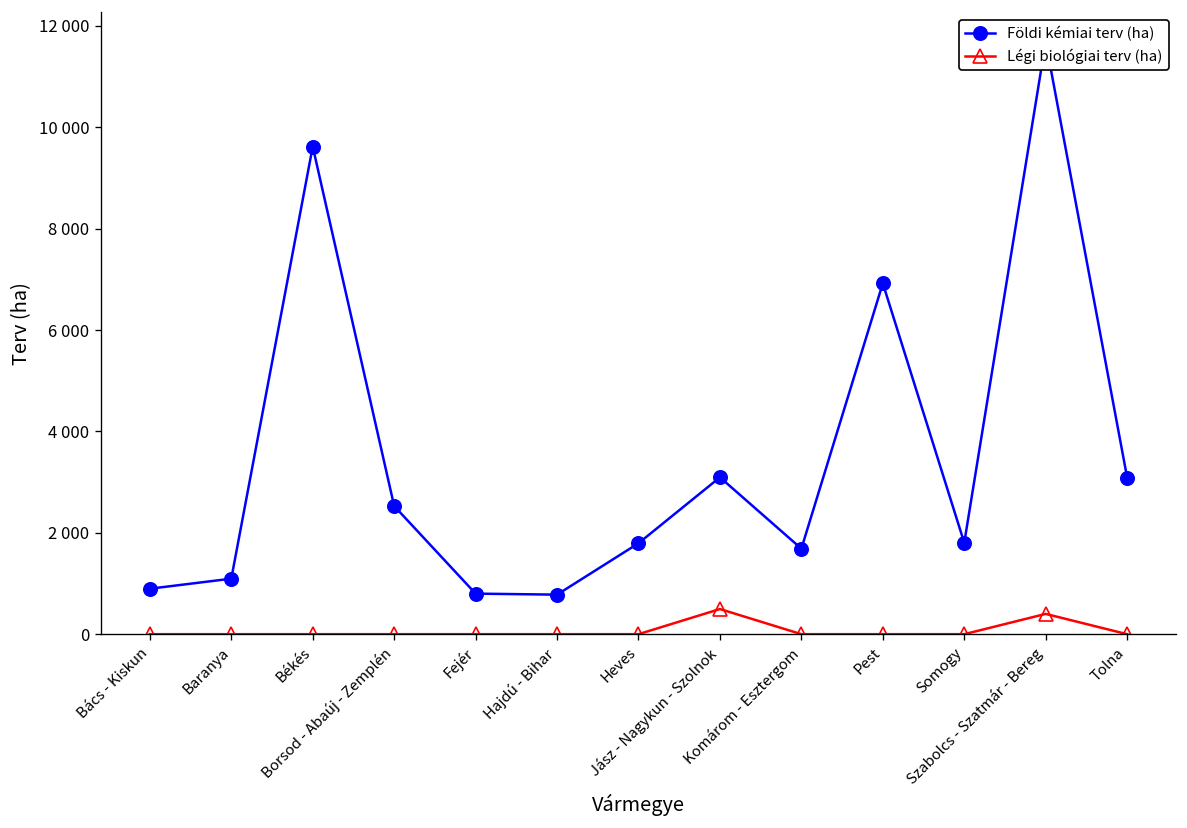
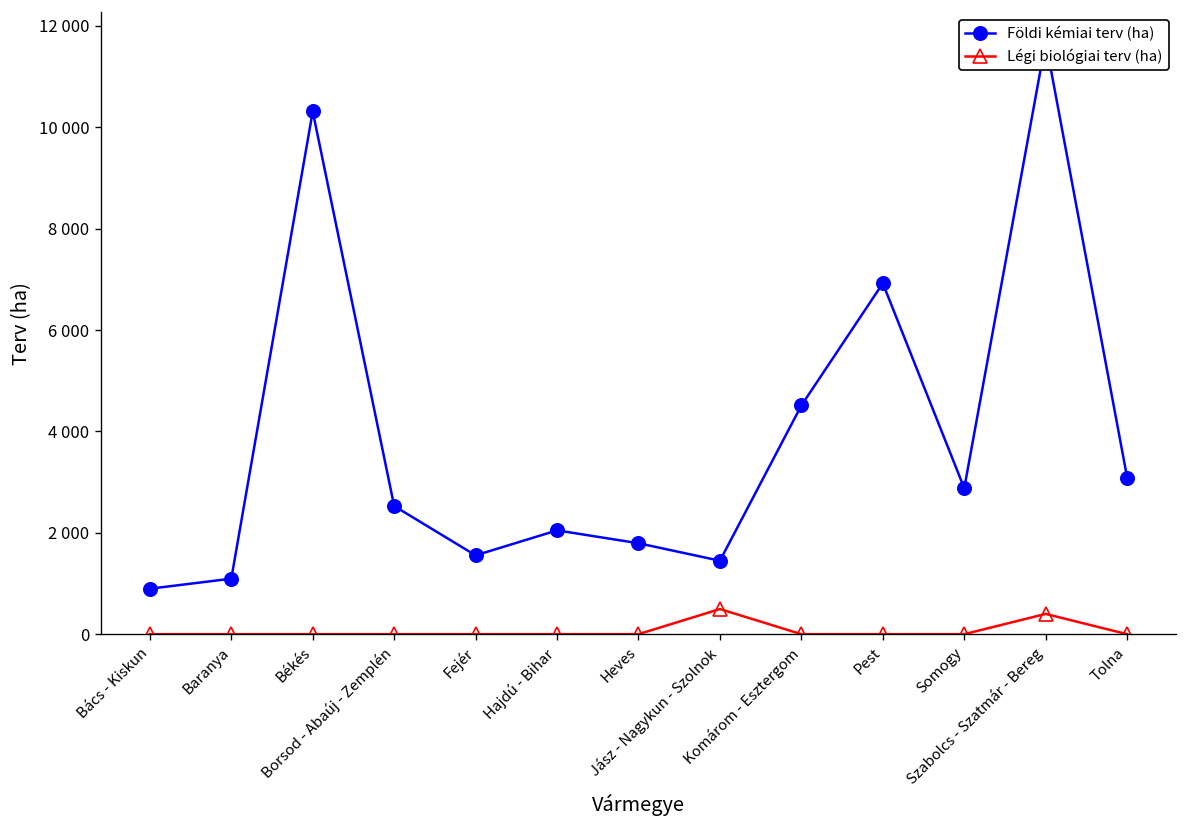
Földi kémiai terv (ha), Békés: 9600 -> 10300
Földi kémiai terv (ha), Fejér: 800 -> 1600
Földi kémiai terv (ha), Hajdú - Bihar: 800 -> 2000
Földi kémiai terv (ha), Jász - Nagykun - Szolnok: 3100 -> 1400
Földi kémiai terv (ha), Komárom - Esztergom: 1700 -> 4500
Földi kémiai terv (ha), Somogy: 1800 -> 2900
